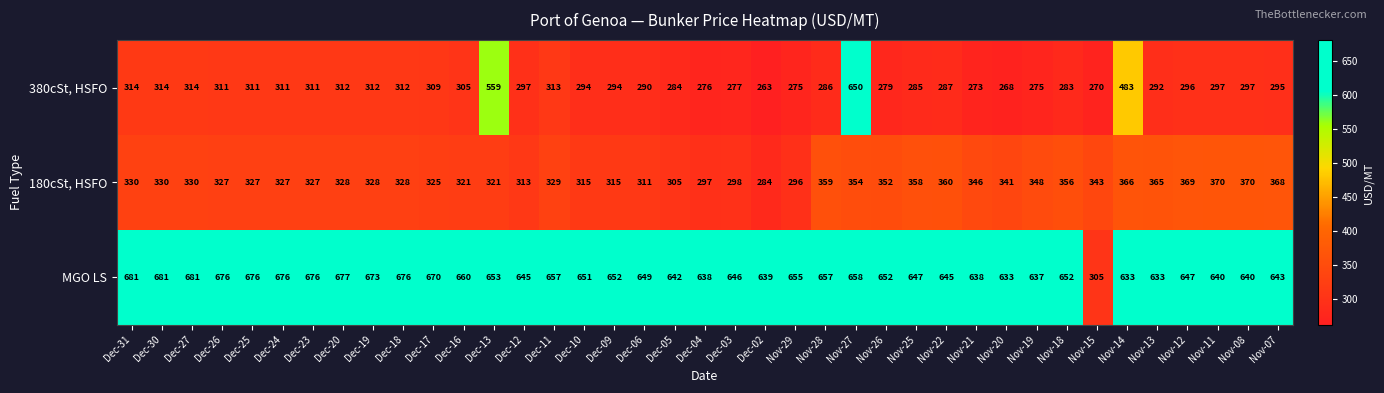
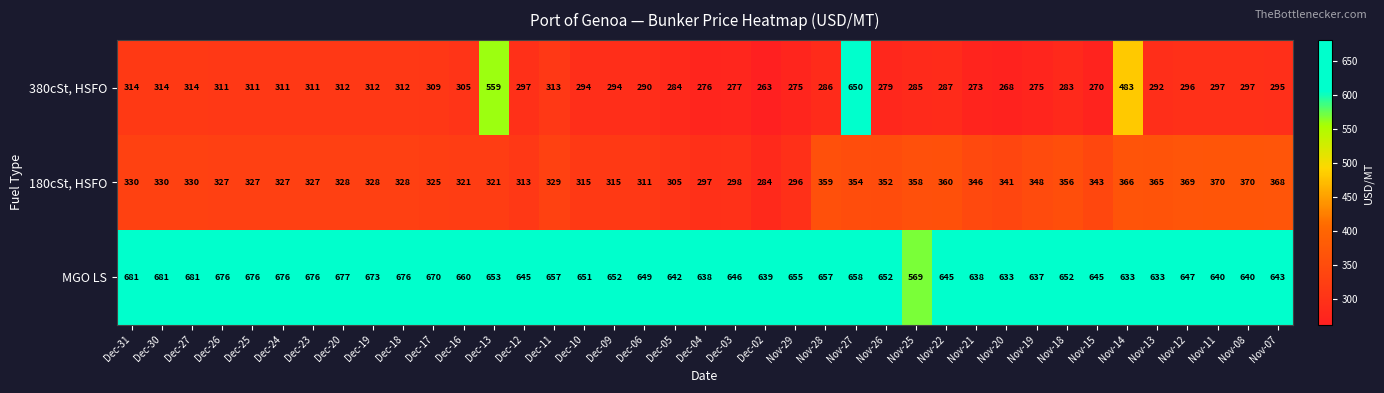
MGO LS, Nov-25: 647 -> 569
MGO LS, Nov-15: 305 -> 645
